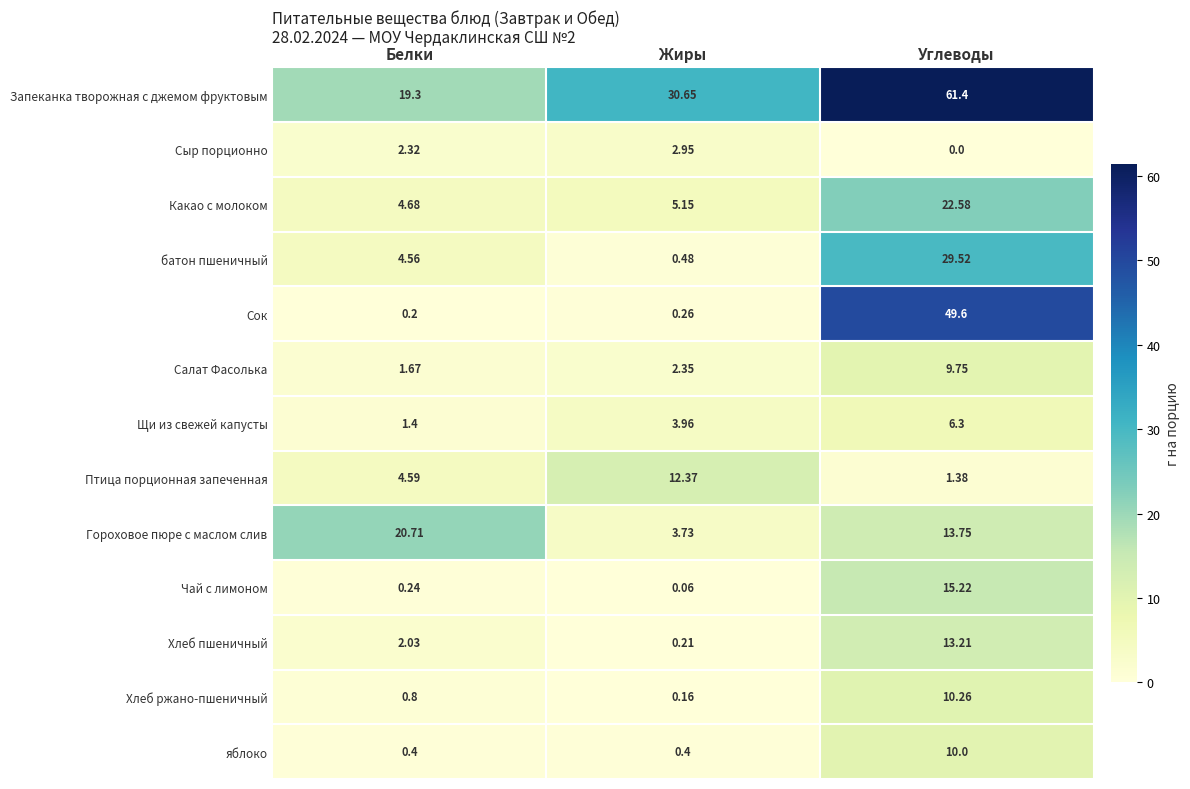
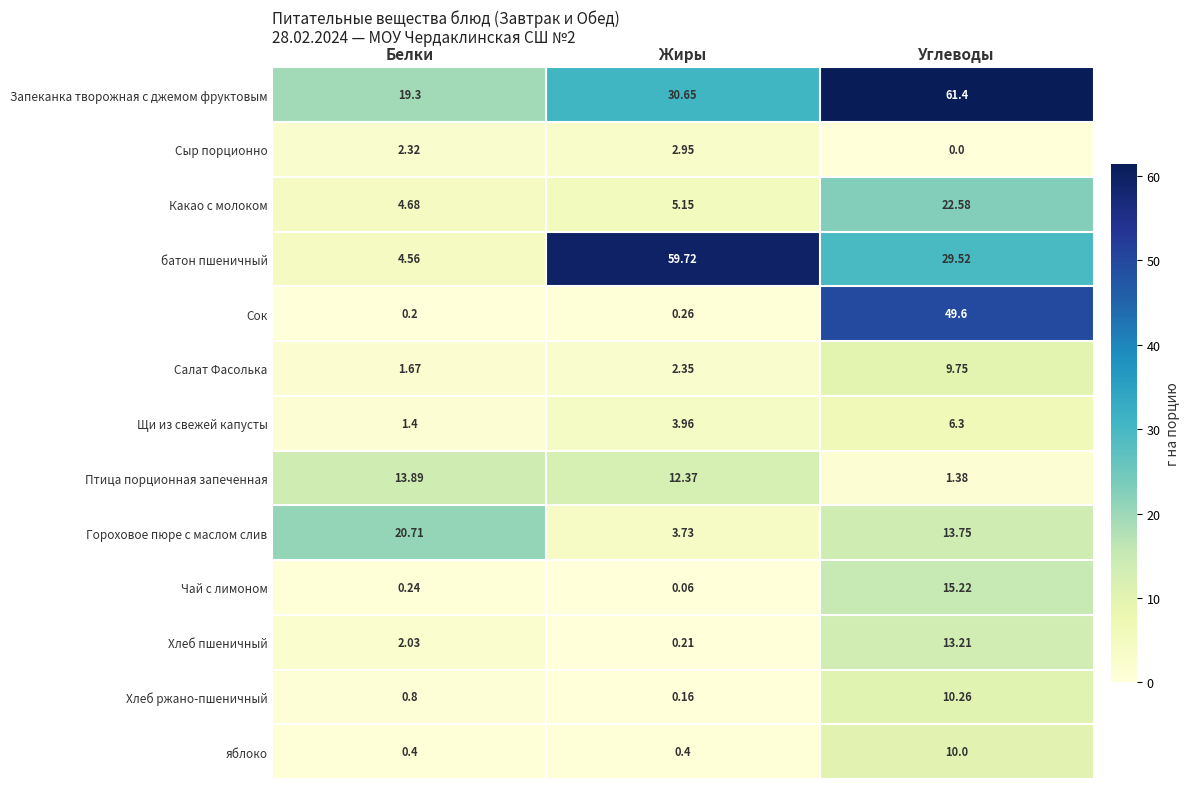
батон пшеничный, Жиры: 0.48 -> 59.72
Птица порционная запеченная, Белки: 4.59 -> 13.89
